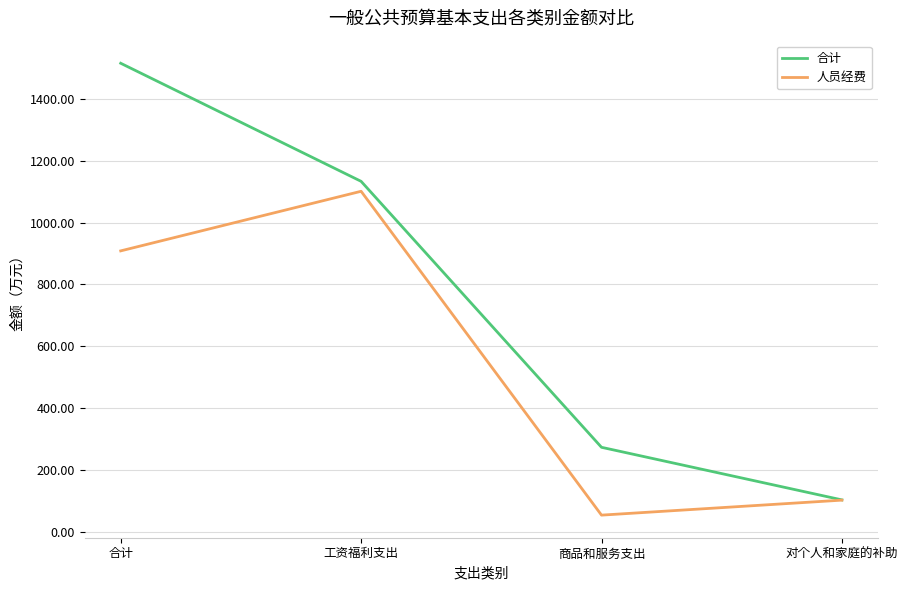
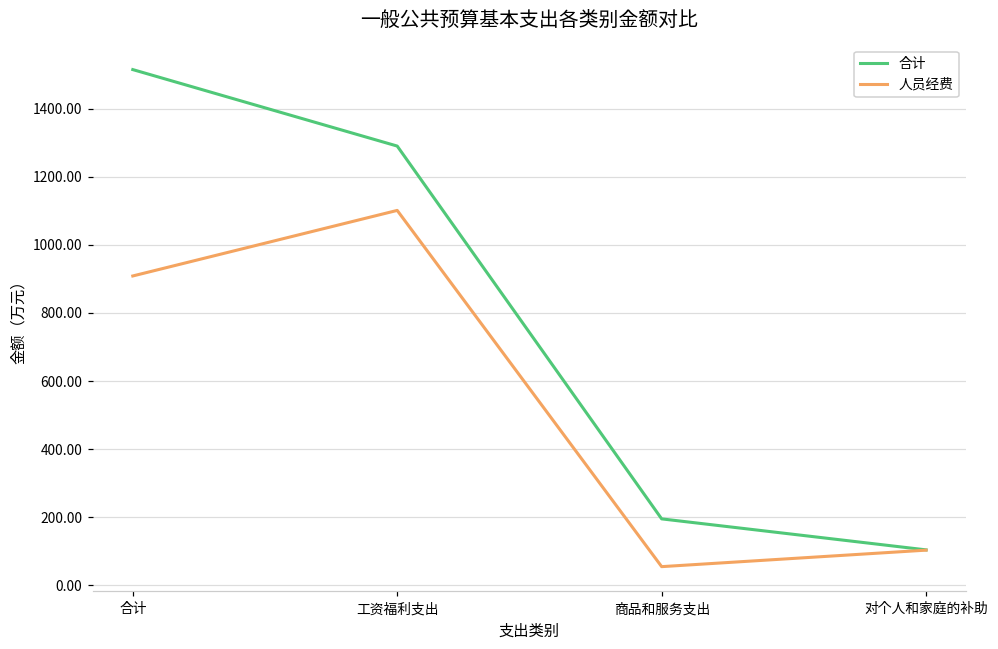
合计, 工资福利支出: 1130 -> 1290
合计, 商品和服务支出: 270 -> 200
